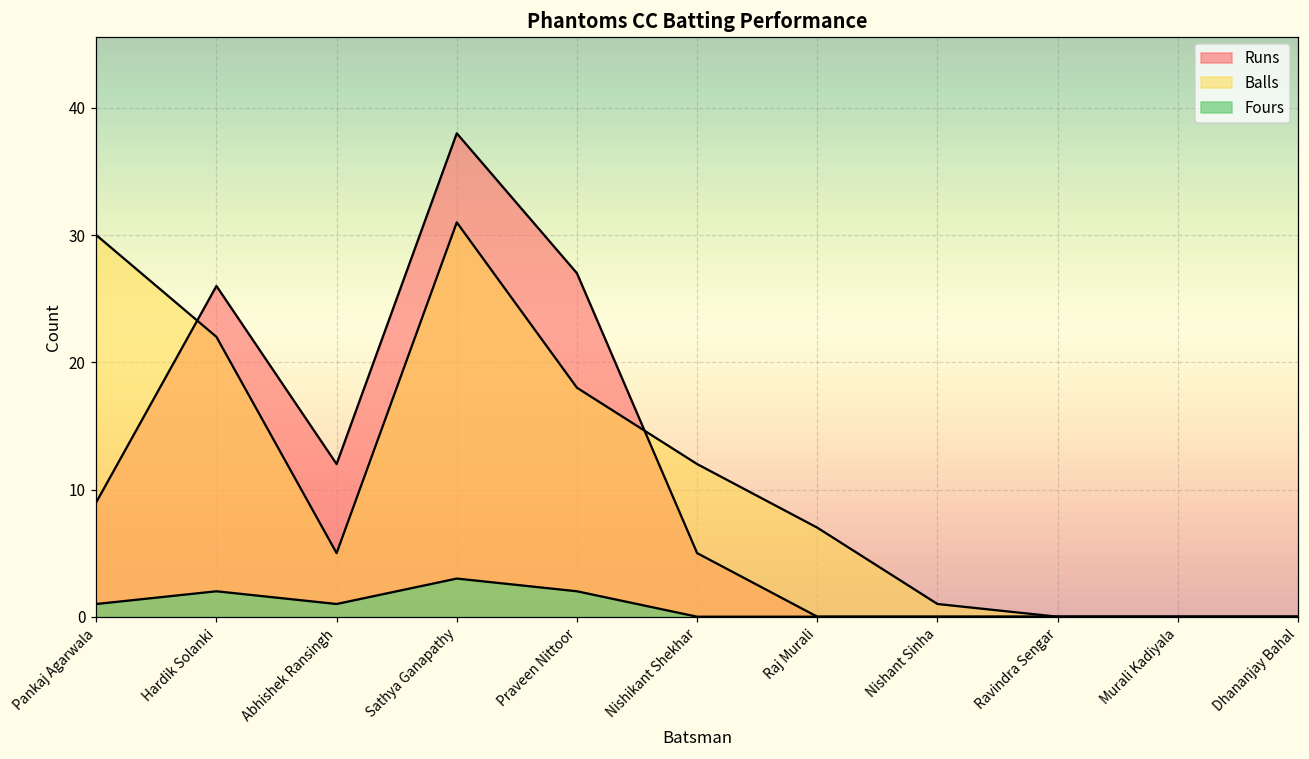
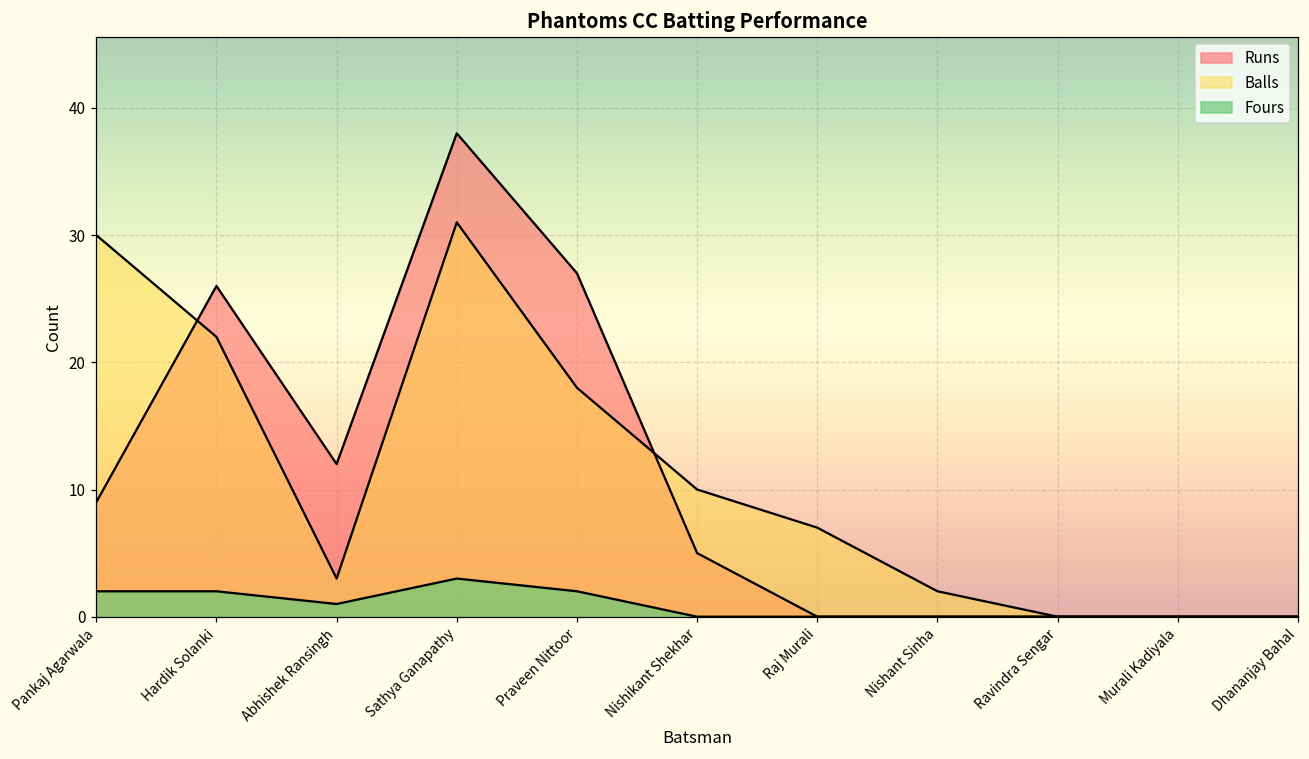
Fours, Pankaj Agarwala: 1 -> 2
Balls, Abhishek Ransingh: 5 -> 3
Balls, Nishikant Shekhar: 12 -> 10
Balls, Nishant Sinha: 1 -> 2
